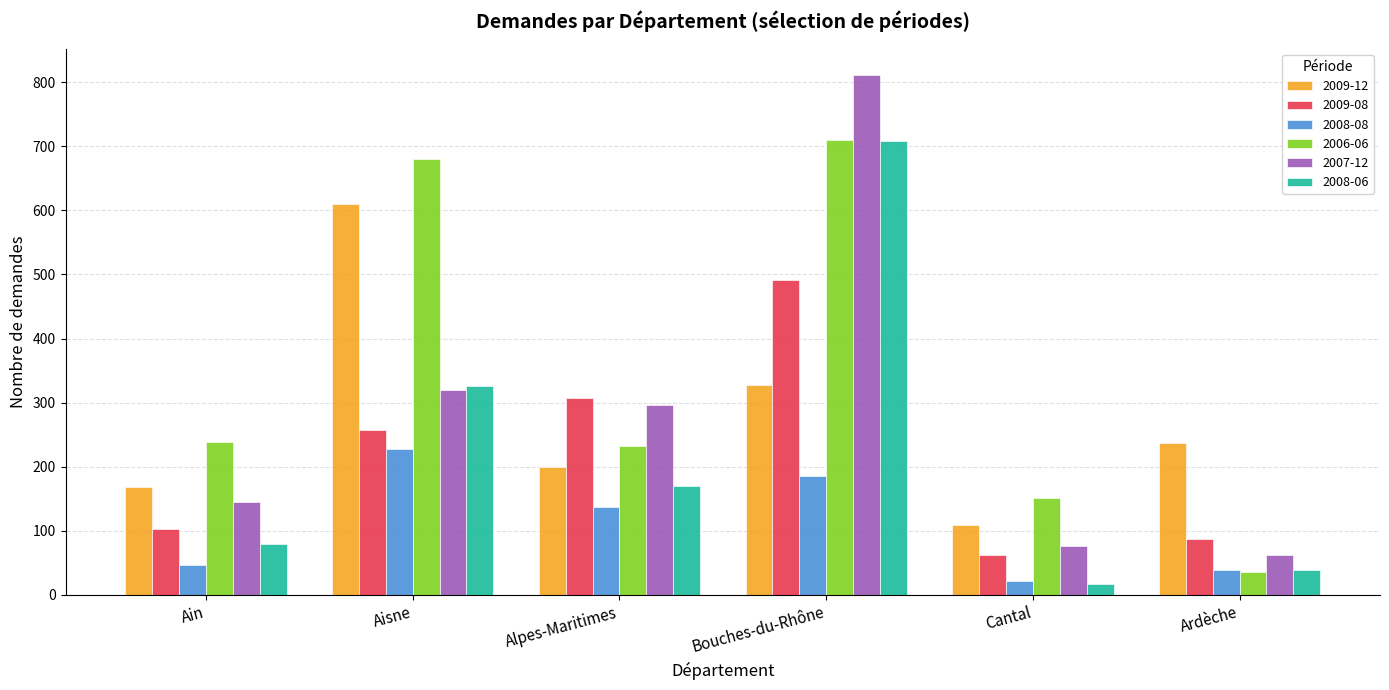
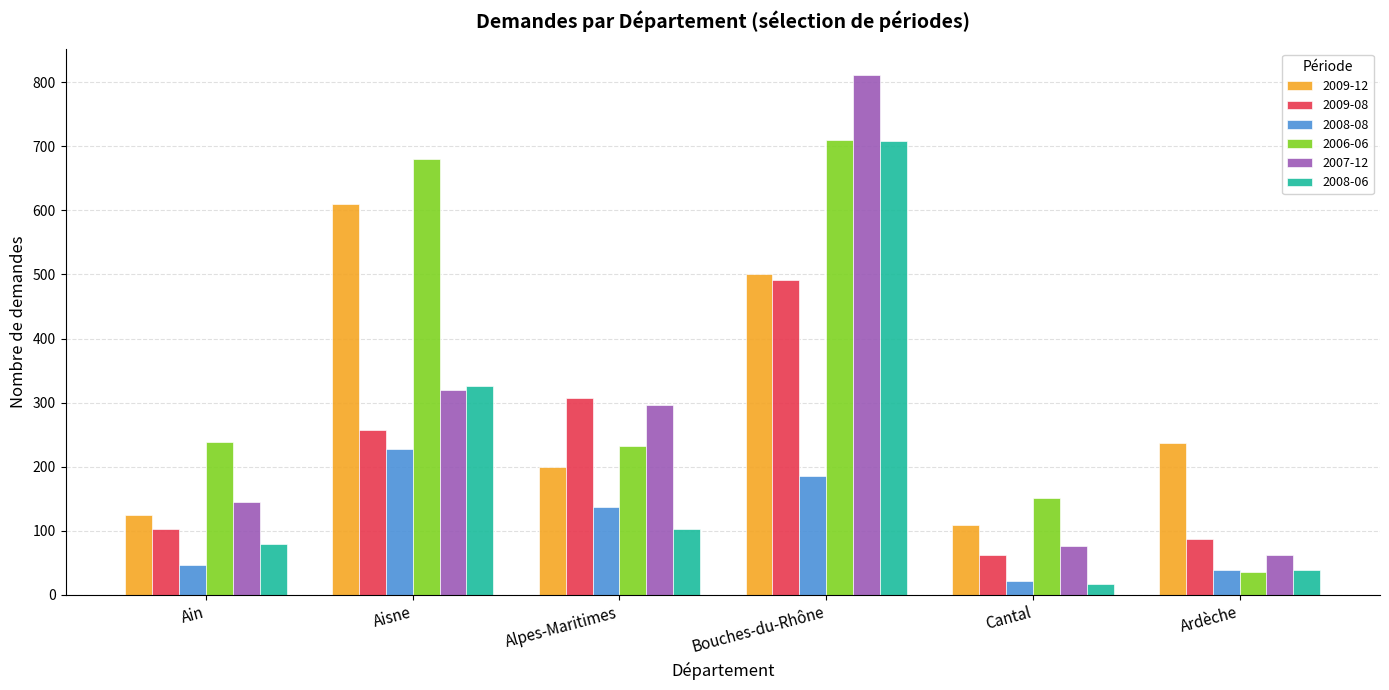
2009-12, Ain: 170 -> 120
2008-06, Alpes-Maritimes: 170 -> 100
2009-12, Bouches-du-Rhône: 330 -> 500
